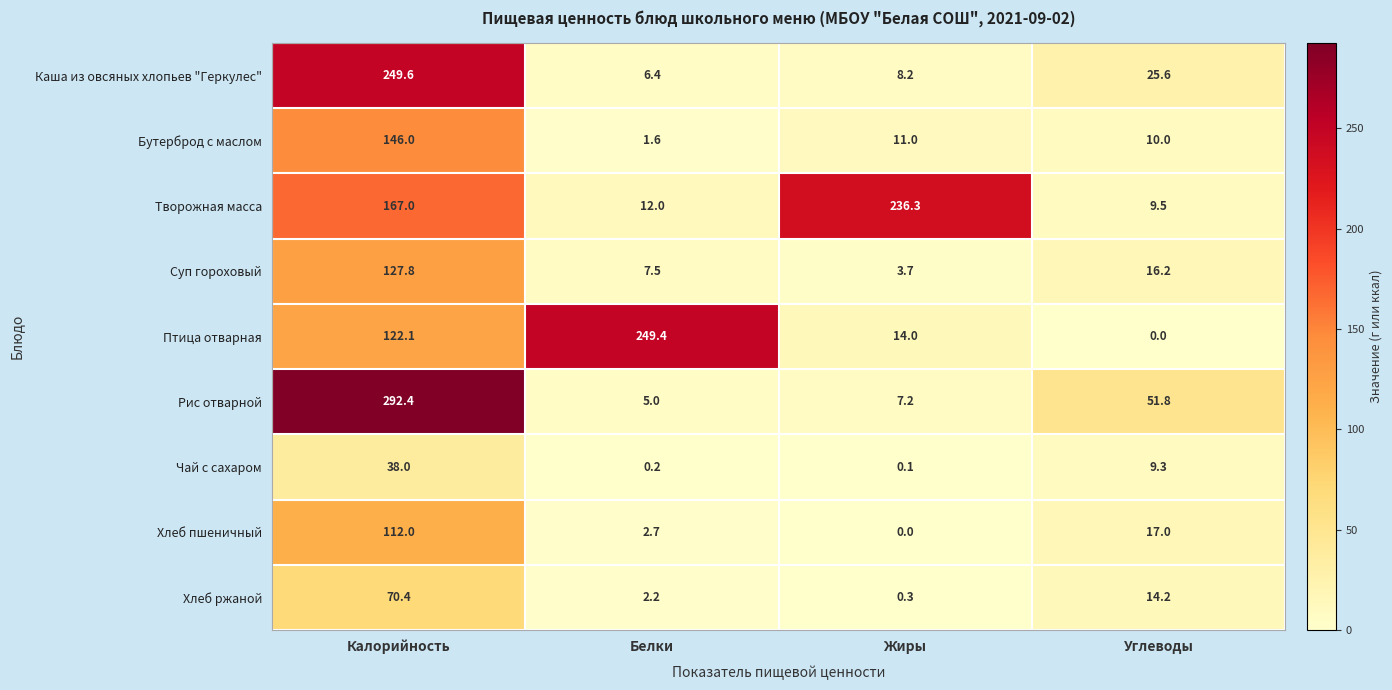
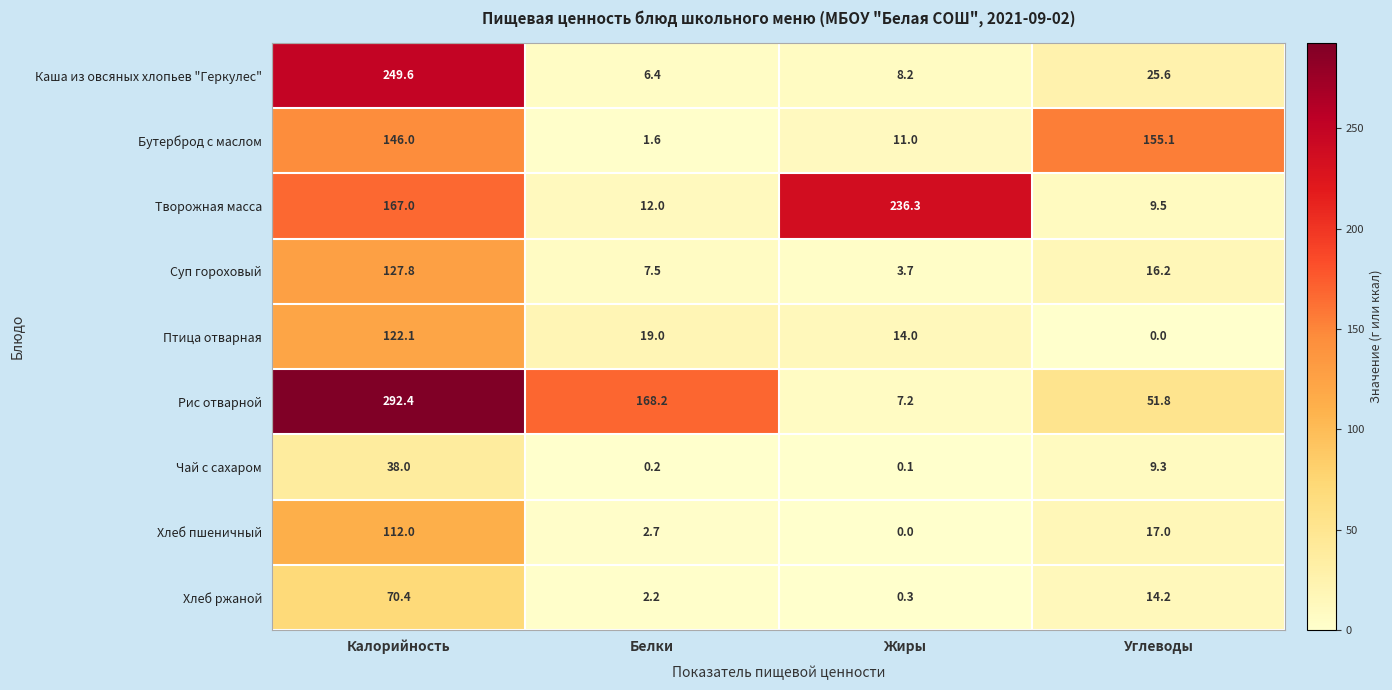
Бутерброд с маслом, Углеводы: 10.0 -> 155.1
Птица отварная, Белки: 249.4 -> 19.0
Рис отварной, Белки: 5.0 -> 168.2
